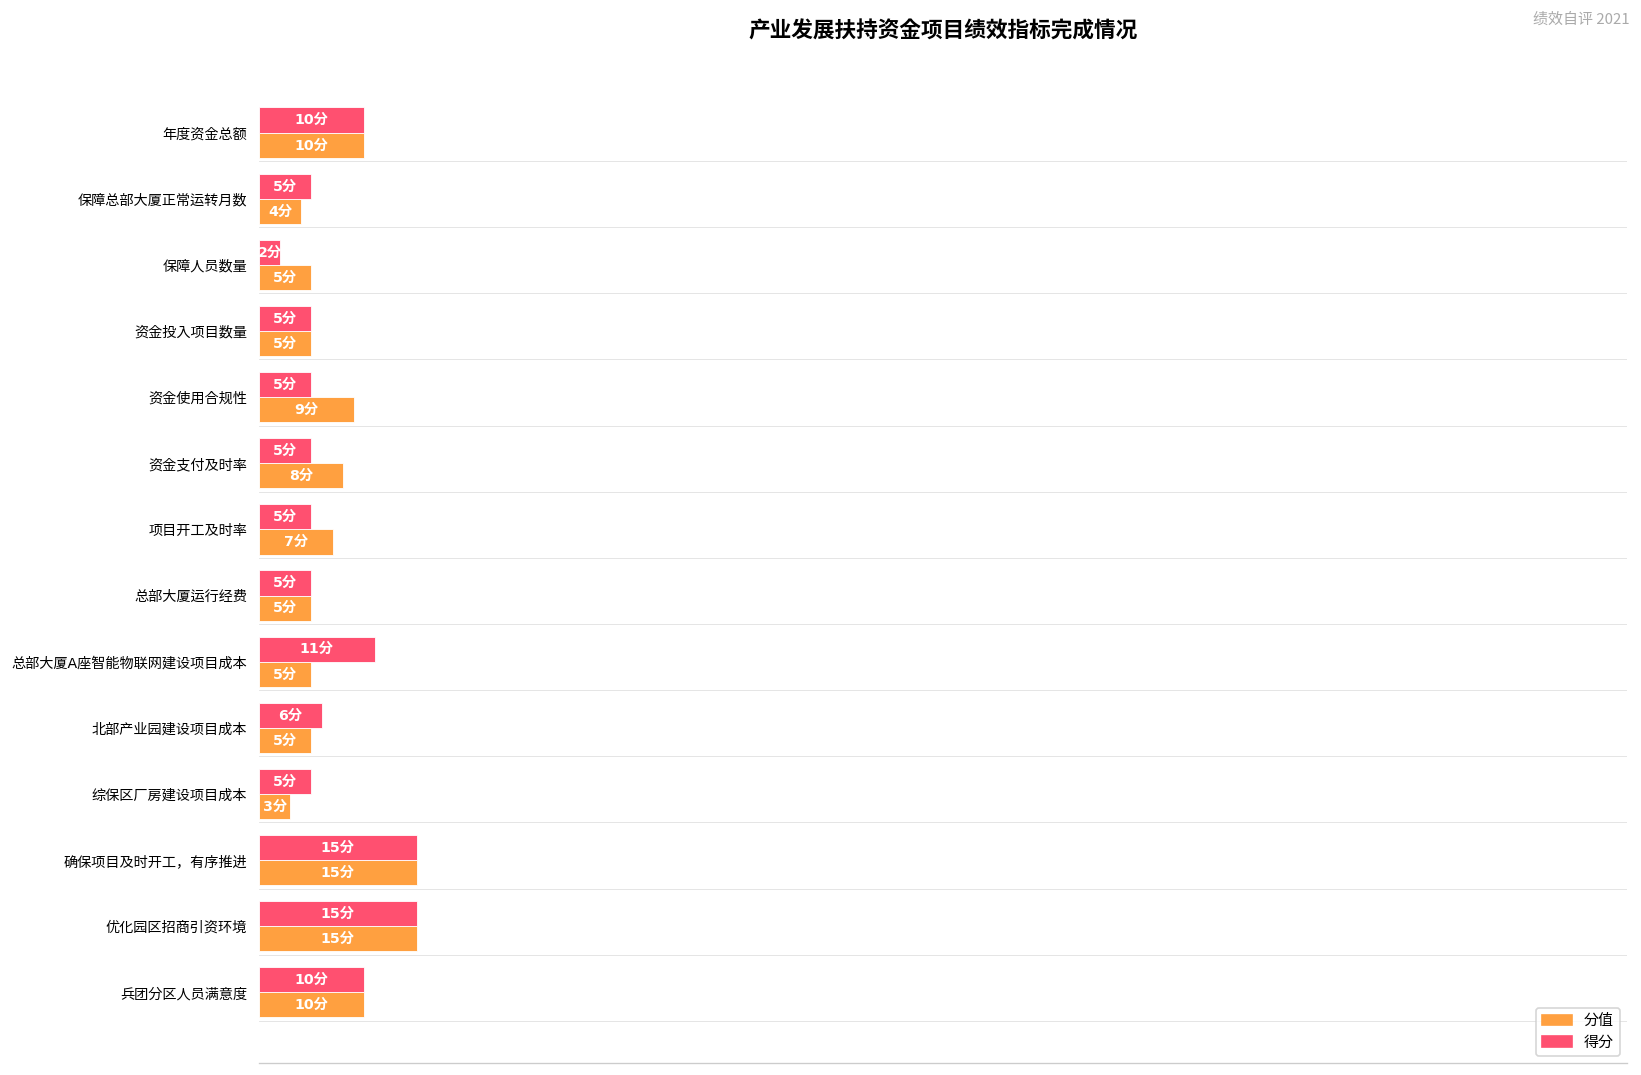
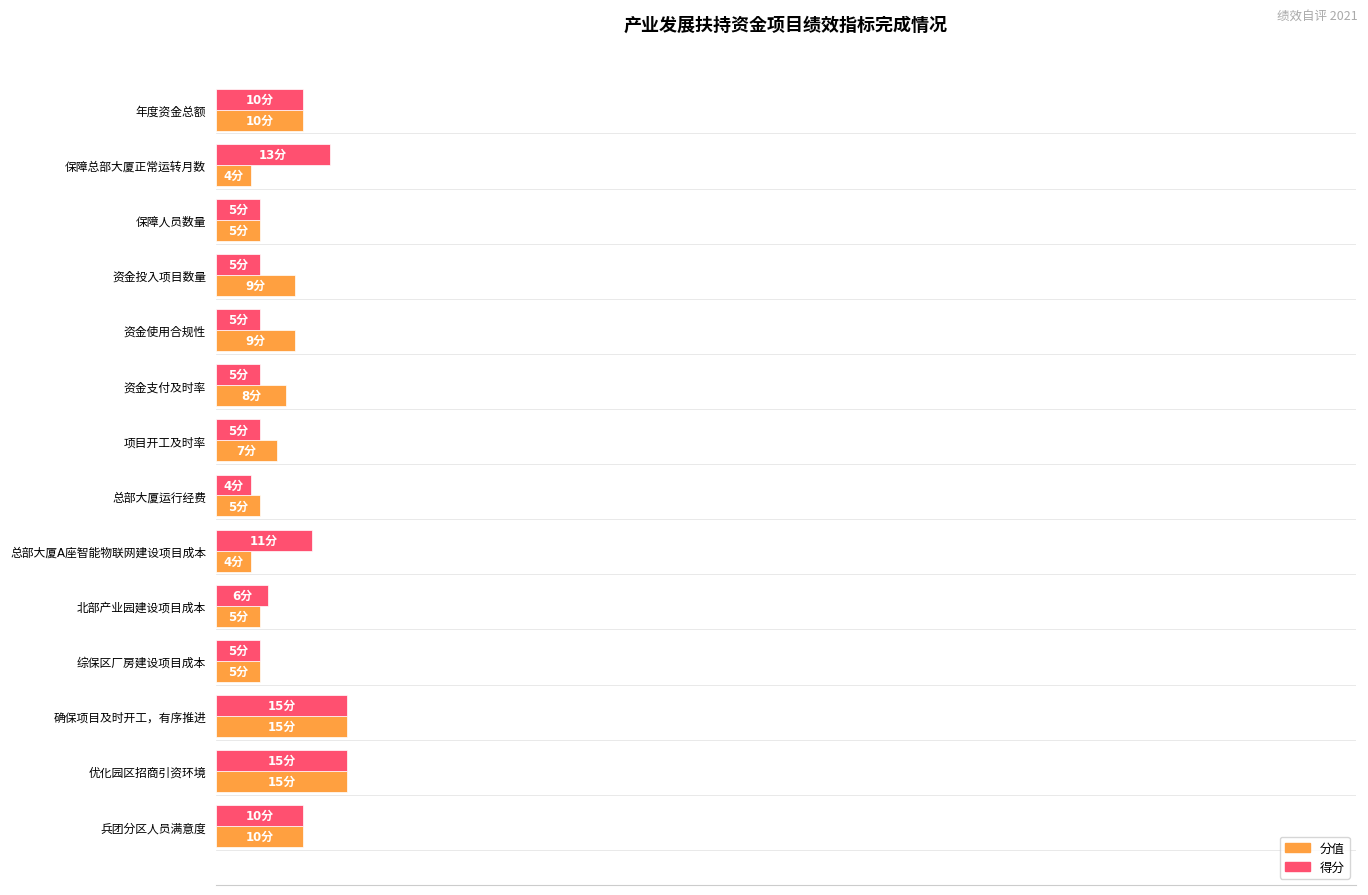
得分, 保障总部大厦正常运转月数: 5分 -> 13分
得分, 保障人员数量: 2分 -> 5分
分值, 资金投入项目数量: 5分 -> 9分
得分, 总部大厦运行经费: 5分 -> 4分
分值, 总部大厦A座智能物联网建设项目成本: 5分 -> 4分
分值, 综保区厂房建设项目成本: 3分 -> 5分
